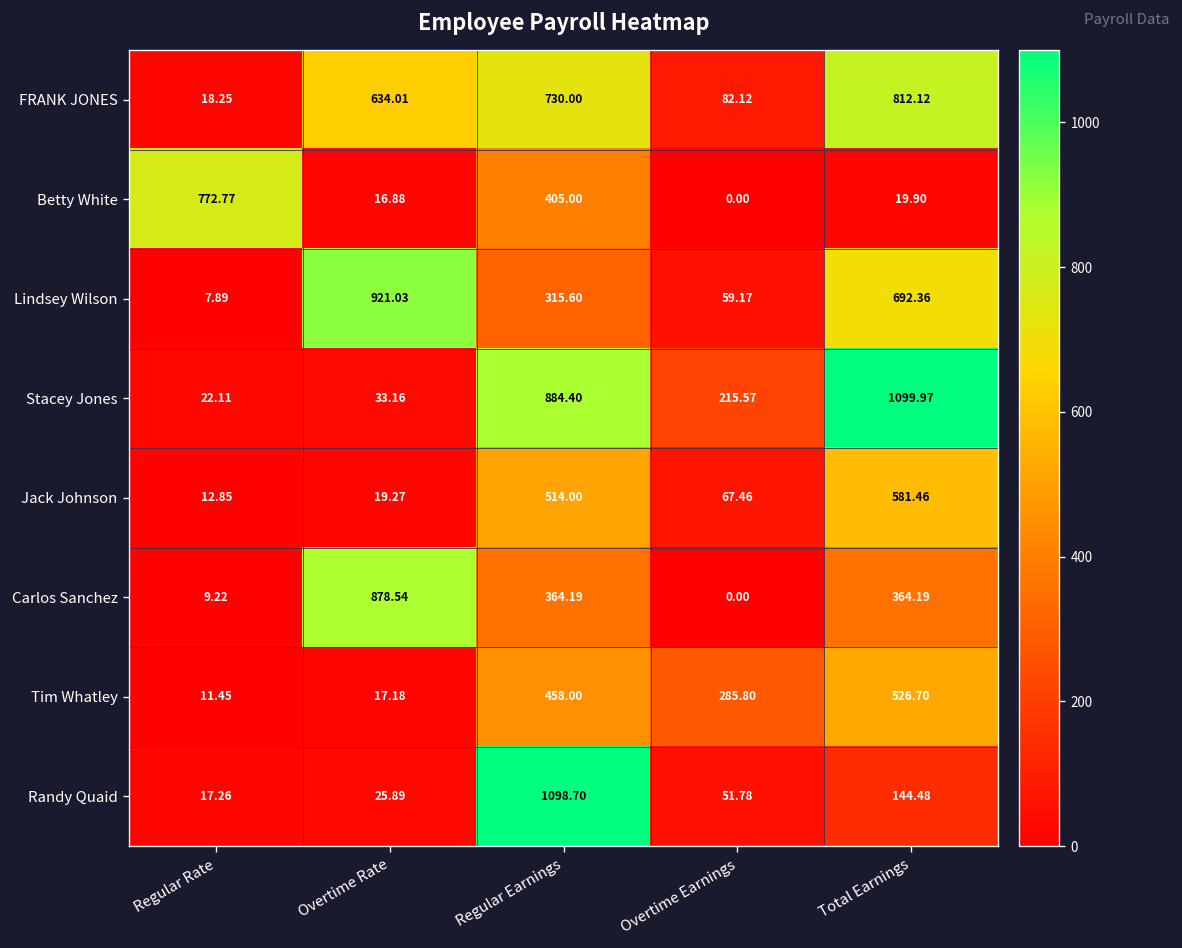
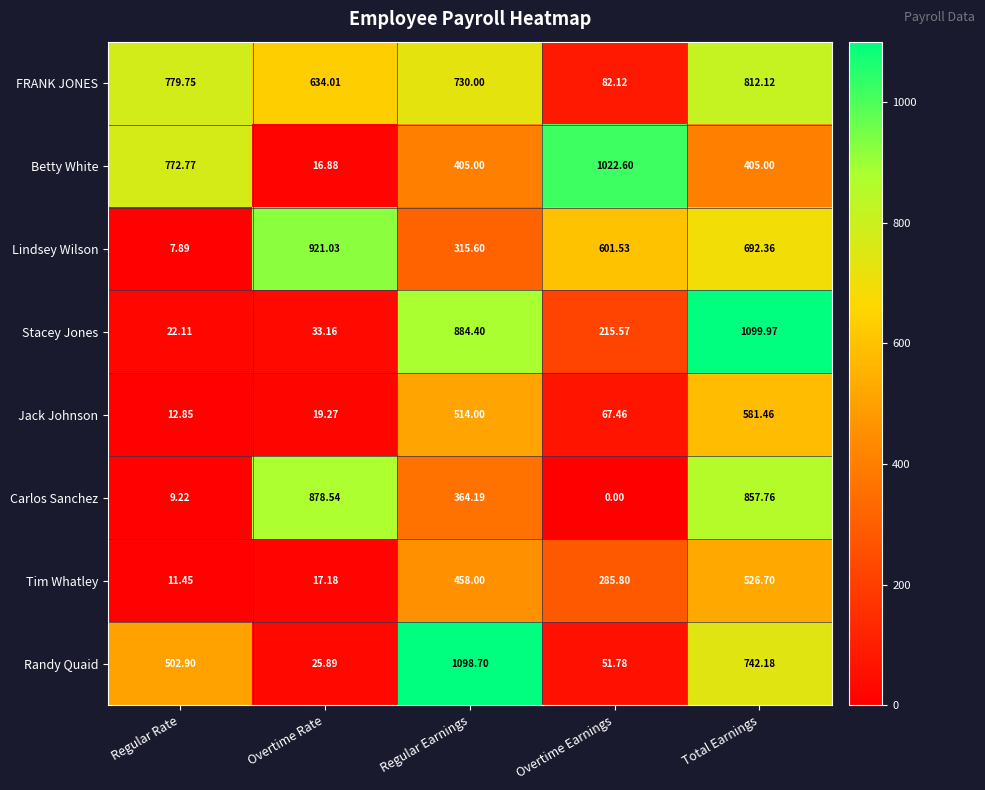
FRANK JONES, Regular Rate: 18.25 -> 779.75
Betty White, Overtime Earnings: 0.00 -> 1022.60
Betty White, Total Earnings: 19.90 -> 405.00
Lindsey Wilson, Overtime Earnings: 59.17 -> 601.53
Carlos Sanchez, Total Earnings: 364.19 -> 857.76
Randy Quaid, Regular Rate: 17.26 -> 502.90
Randy Quaid, Total Earnings: 144.48 -> 742.18
